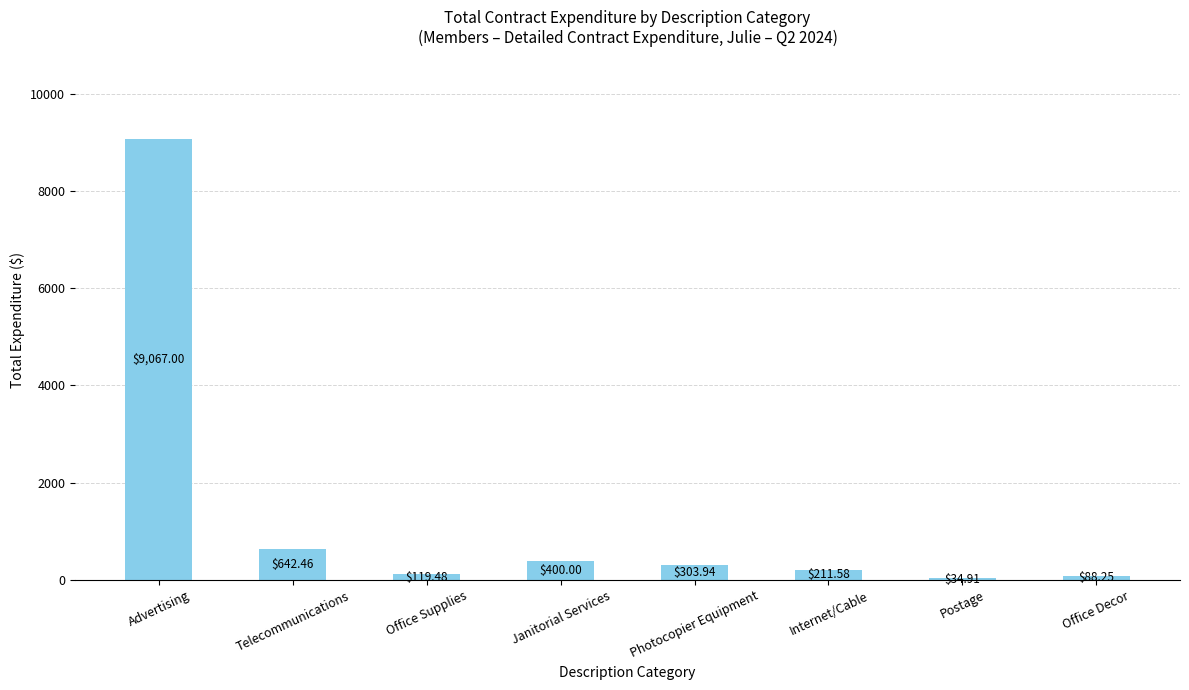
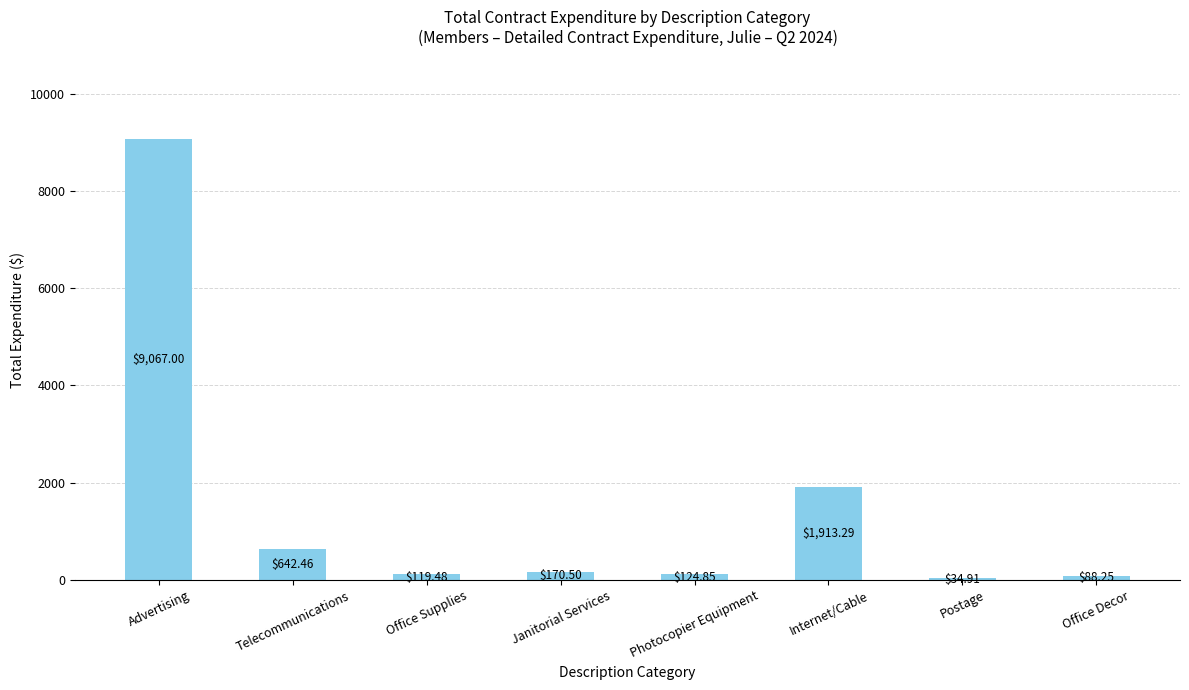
Janitorial Services: $400.00 -> $170.50
Photocopier Equipment: $303.94 -> $124.85
Internet/Cable: $211.58 -> $1,913.29
